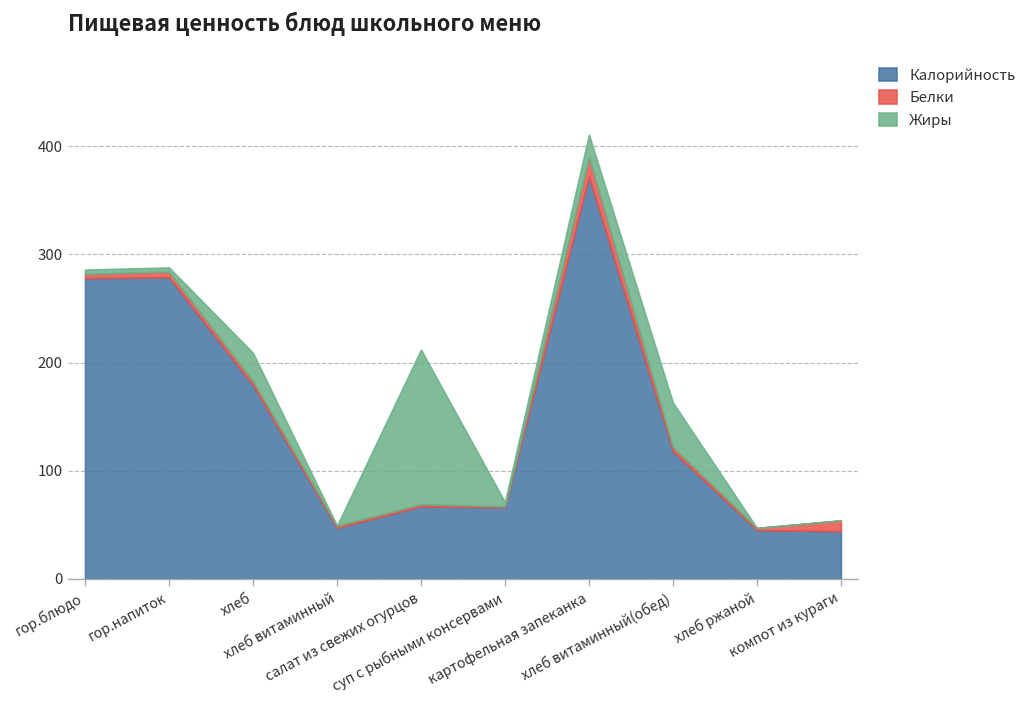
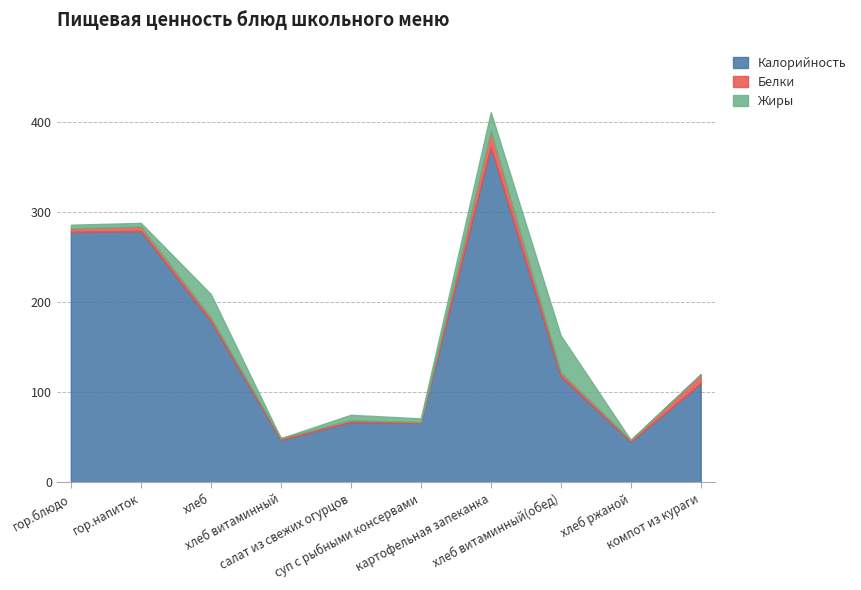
Жиры, салат из свежих огурцов: 140 -> 10
Калорийность, компот из кураги: 40 -> 110
